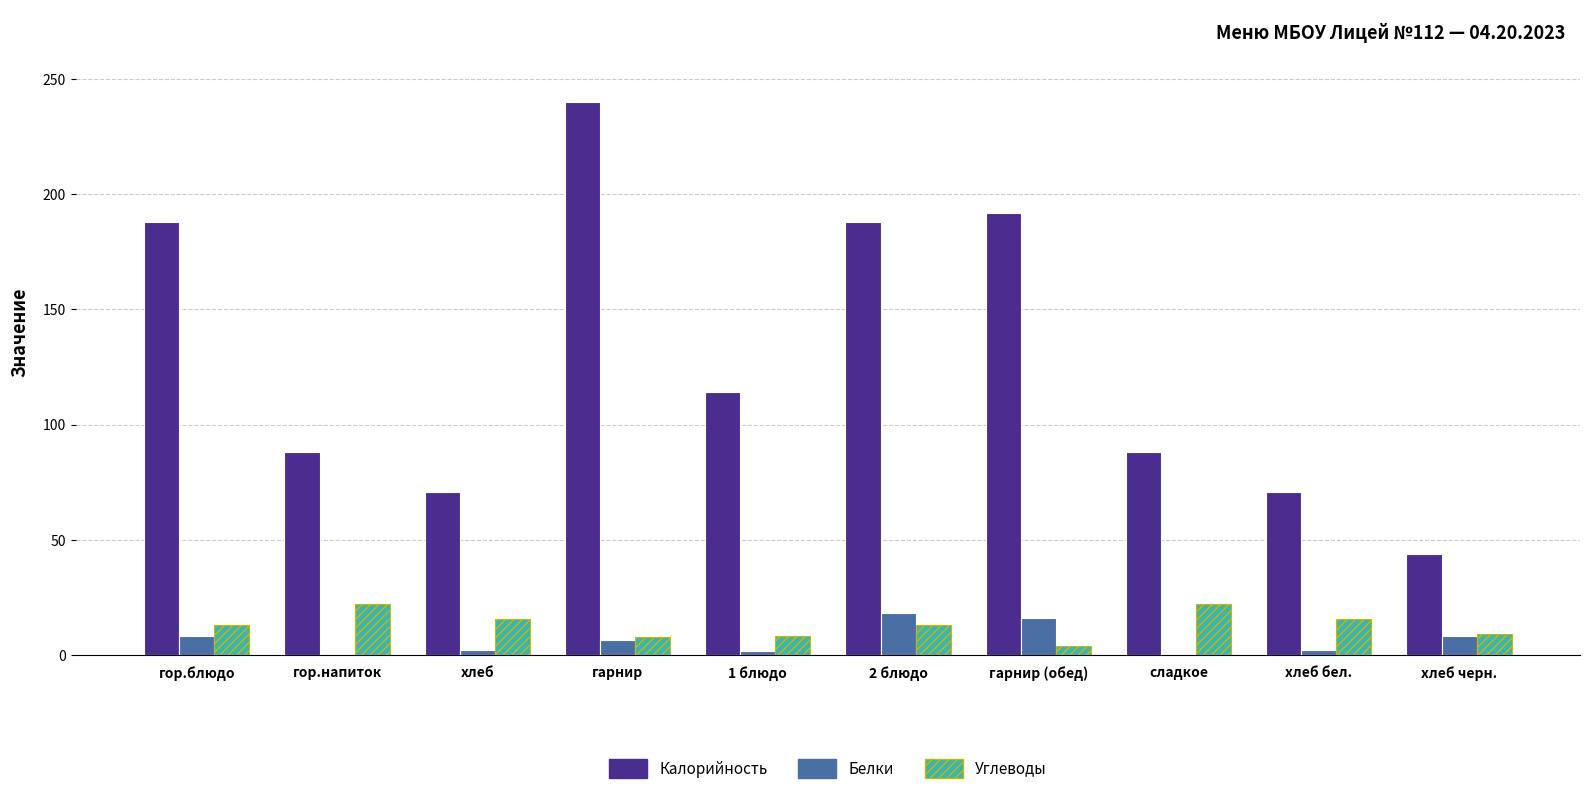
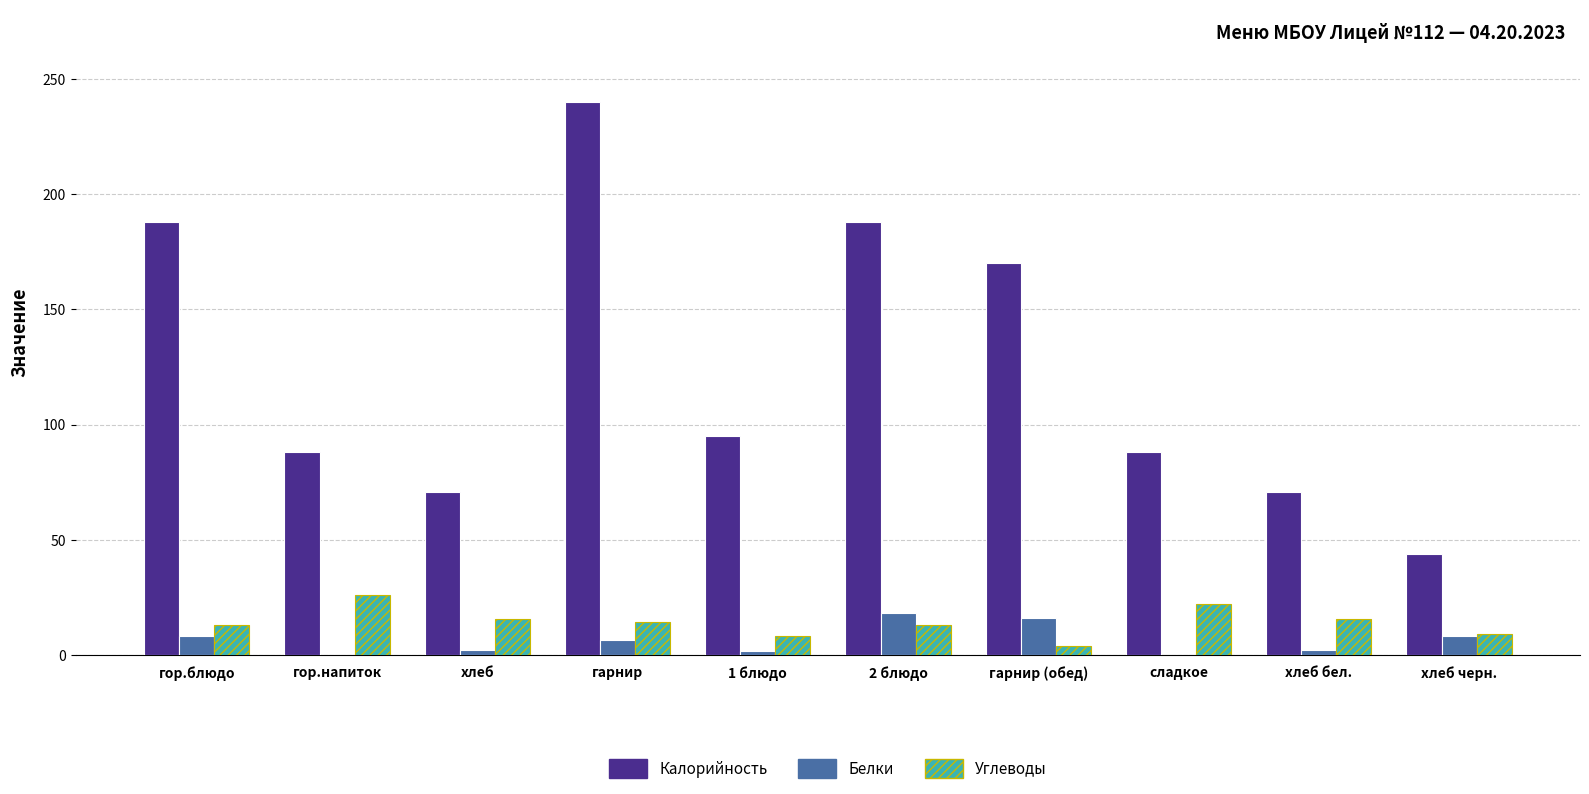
Углеводы, гор.напиток: 22 -> 26
Углеводы, гарнир: 8 -> 14
Калорийность, 1 блюдо: 114 -> 95
Калорийность, гарнир (обед): 192 -> 170
